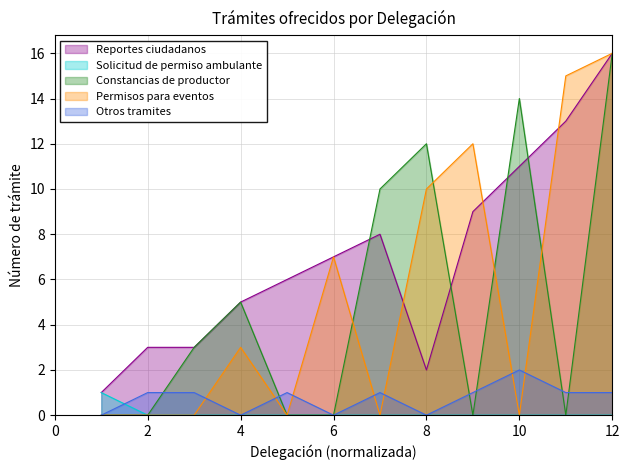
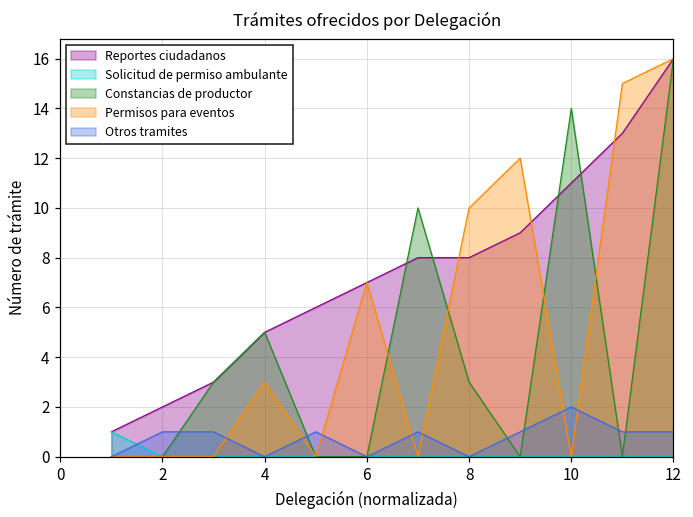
Reportes ciudadanos, 2: 3 -> 2
Reportes ciudadanos, 8: 2 -> 8
Constancias de productor, 8: 12 -> 3
